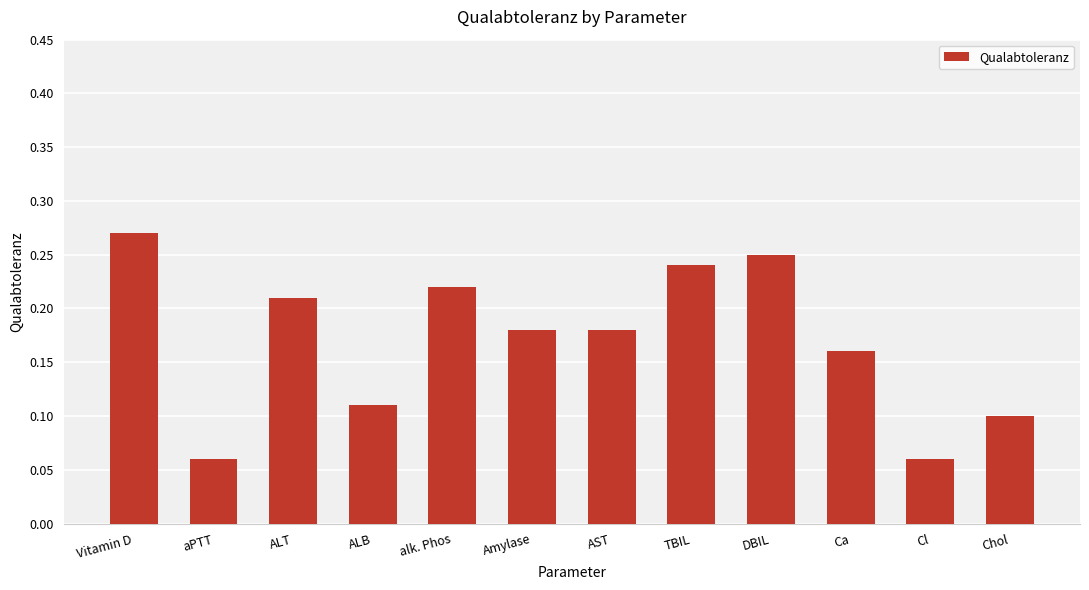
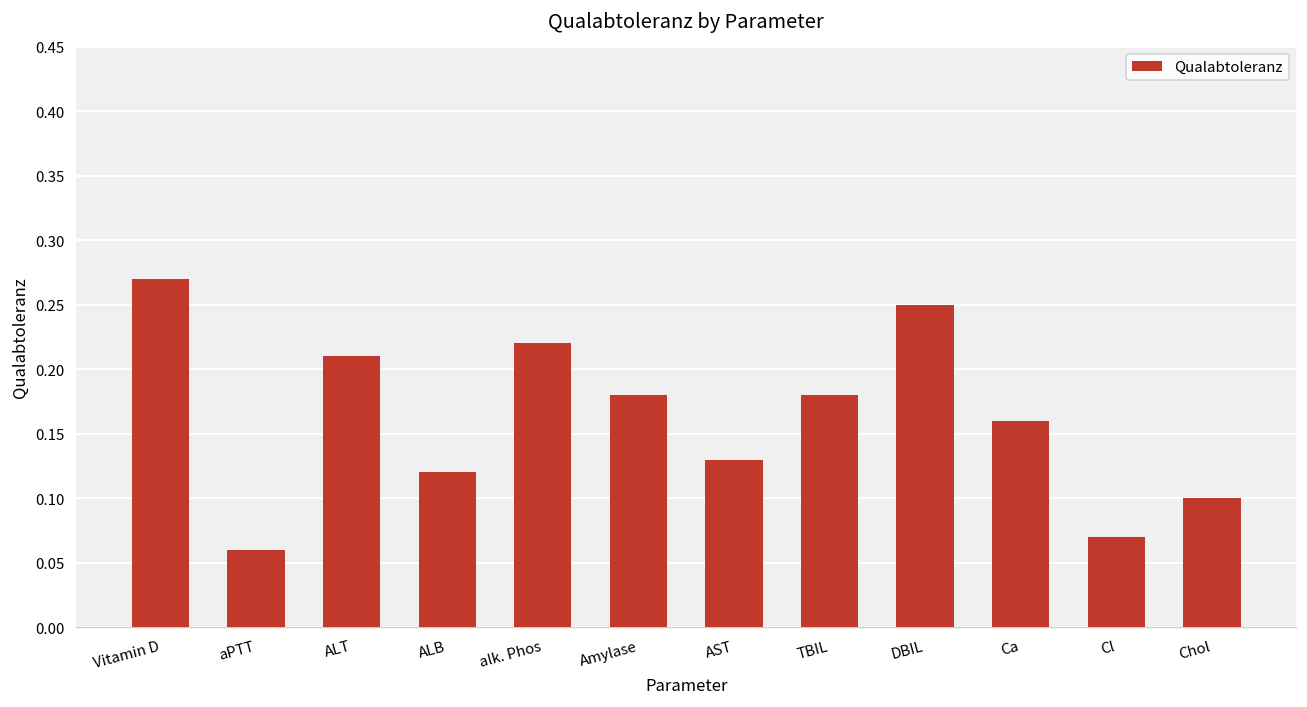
ALB: 0.11 -> 0.12
AST: 0.18 -> 0.13
TBIL: 0.24 -> 0.18
Cl: 0.06 -> 0.07
